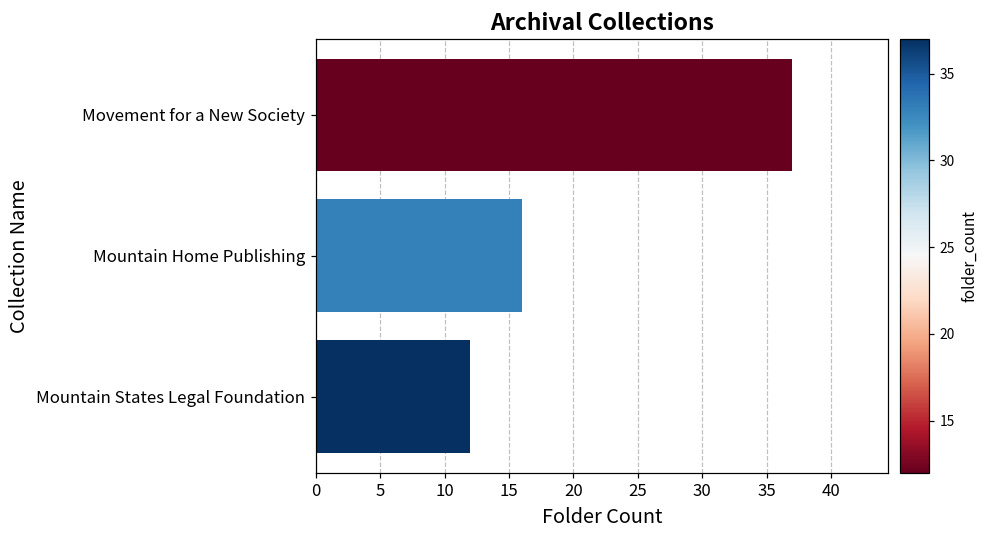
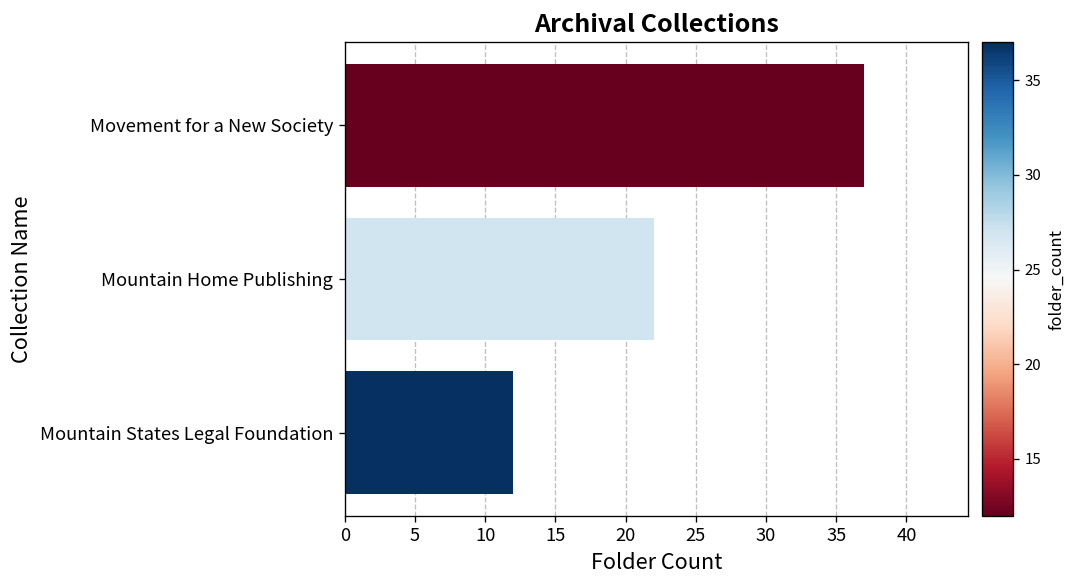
Mountain Home Publishing: 16 -> 22
